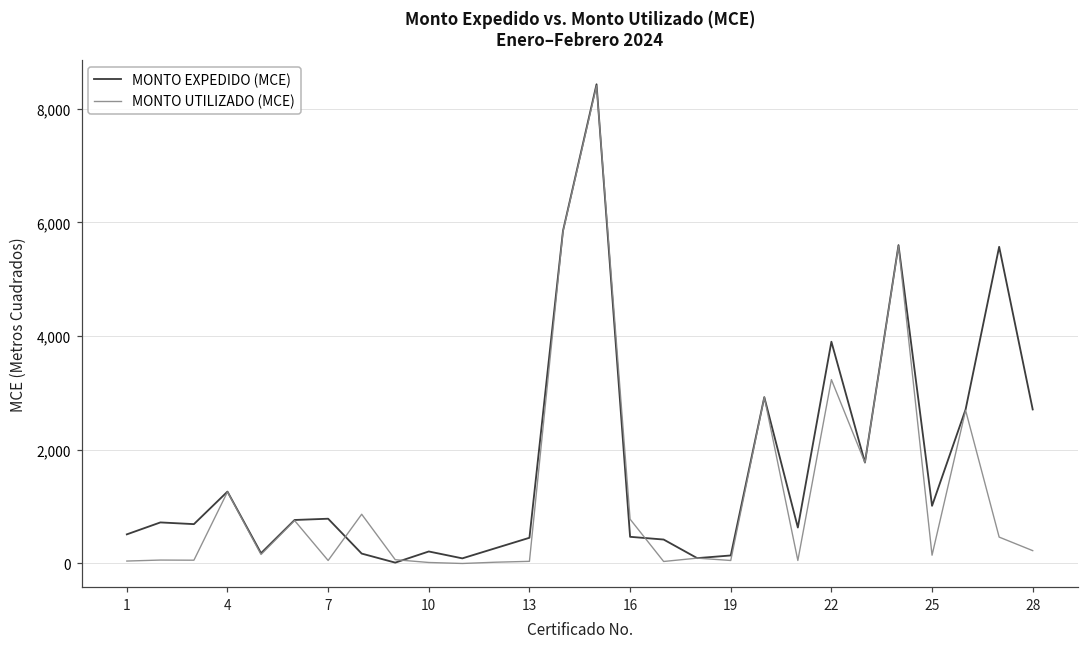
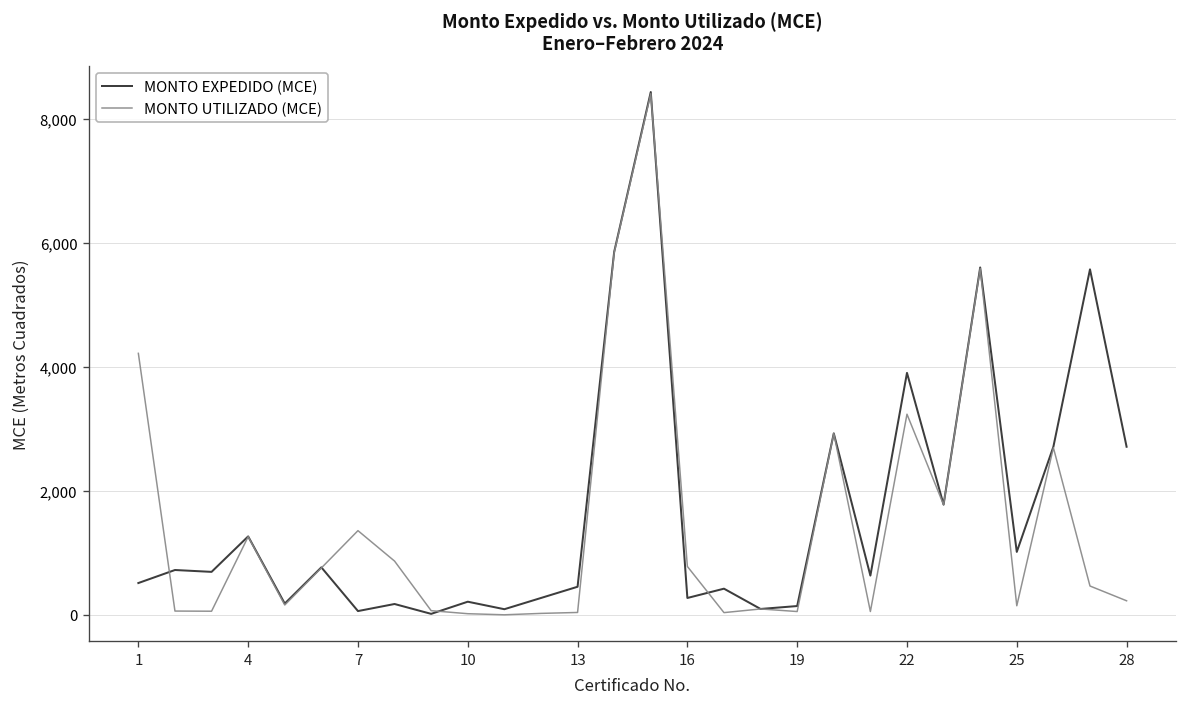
MONTO UTILIZADO (MCE), 1: 0 -> 4,200
MONTO EXPEDIDO (MCE), 7: 800 -> 100
MONTO UTILIZADO (MCE), 7: 100 -> 1,400
MONTO EXPEDIDO (MCE), 16: 500 -> 300
